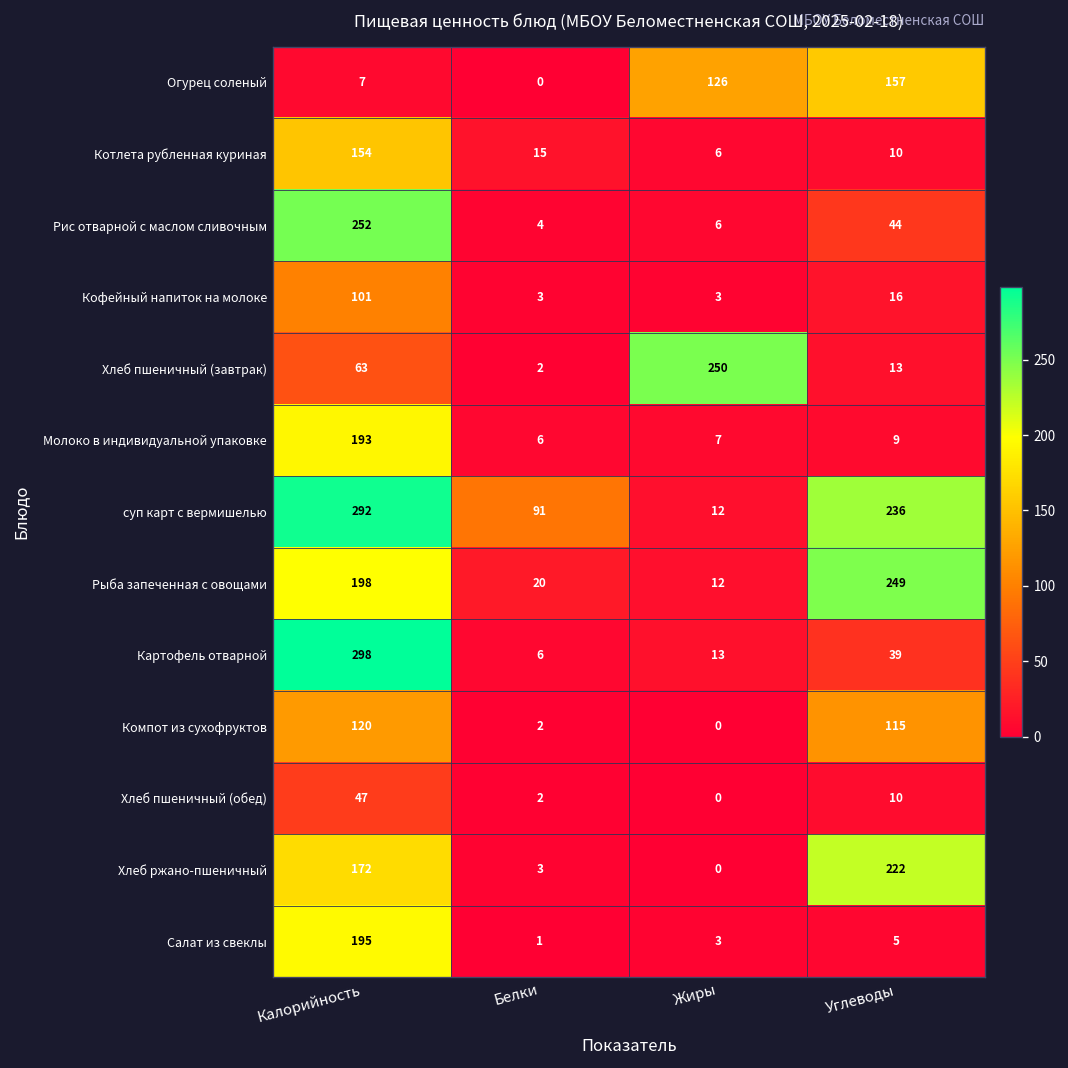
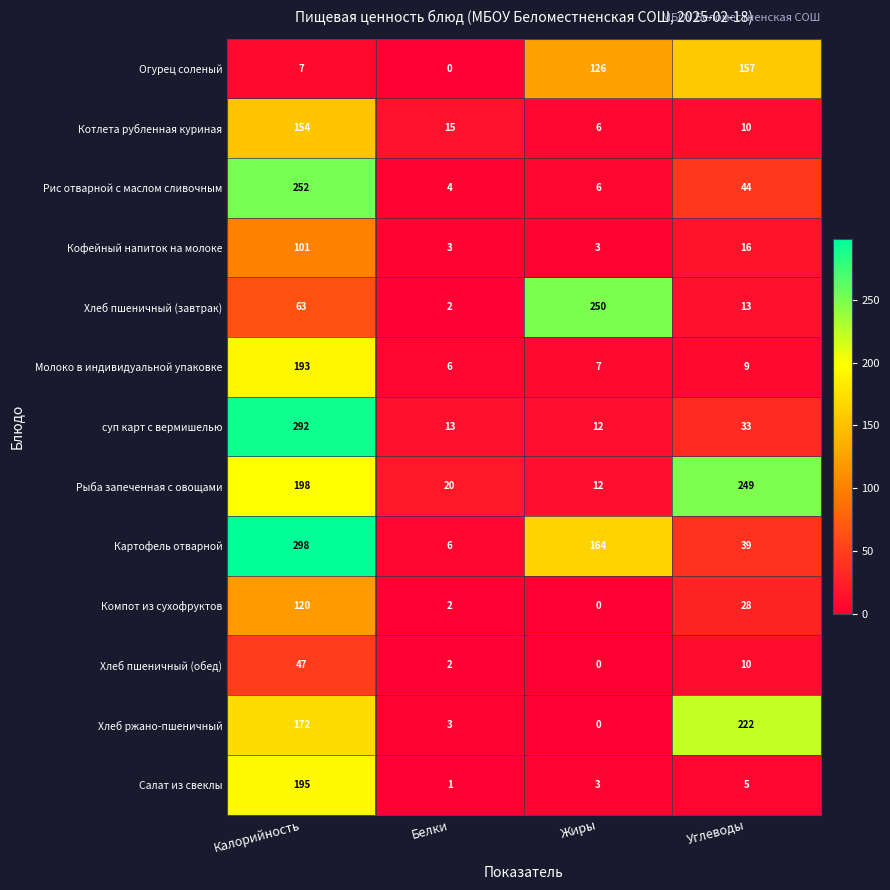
суп карт с вермишелью, Белки: 91 -> 13
суп карт с вермишелью, Углеводы: 236 -> 33
Картофель отварной, Жиры: 13 -> 164
Компот из сухофруктов, Углеводы: 115 -> 28
